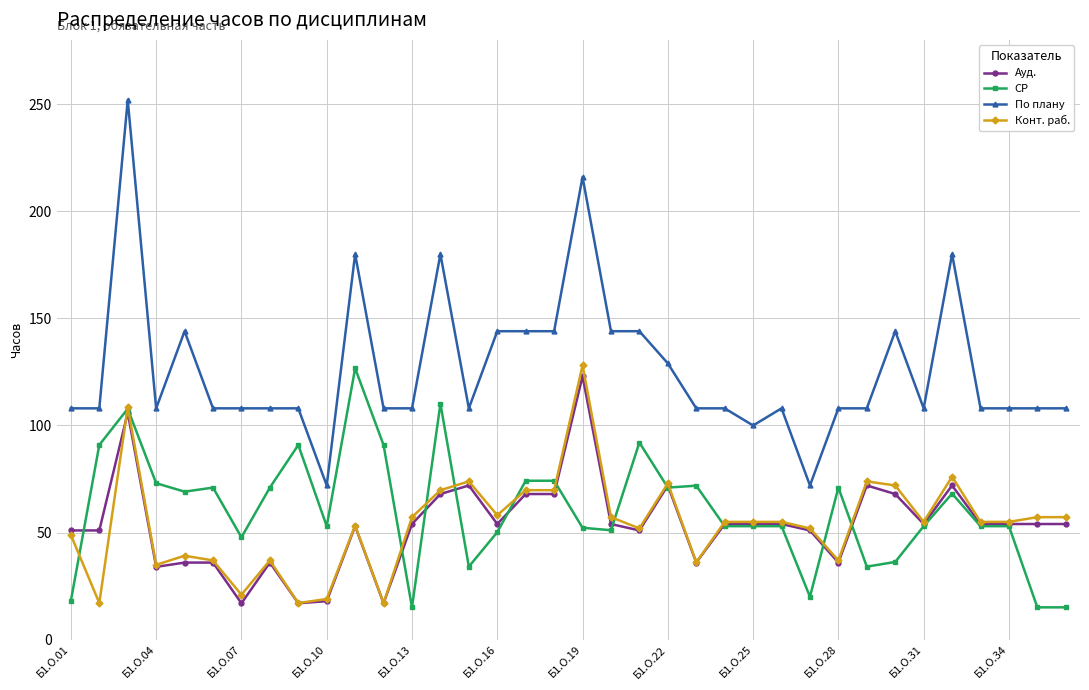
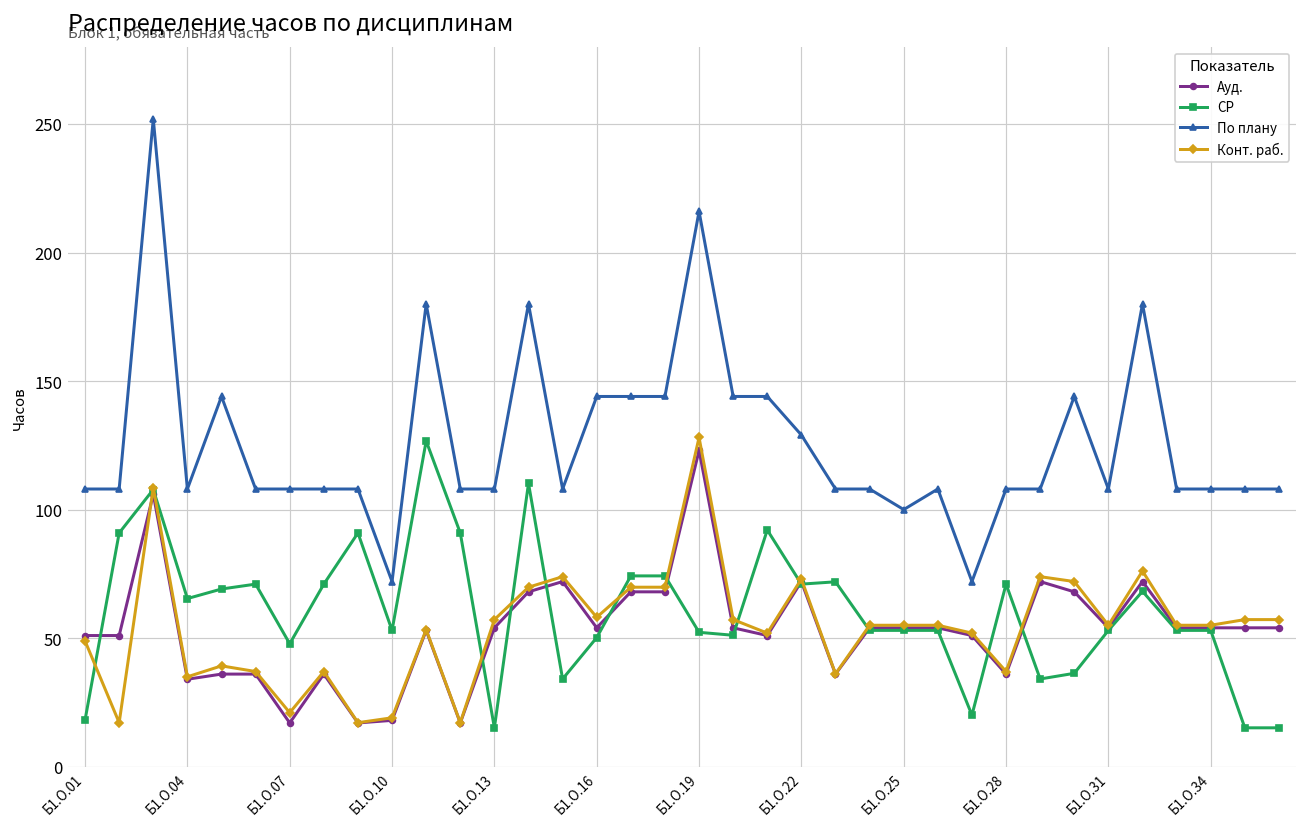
СР, Б1.О.04: 73 -> 65
